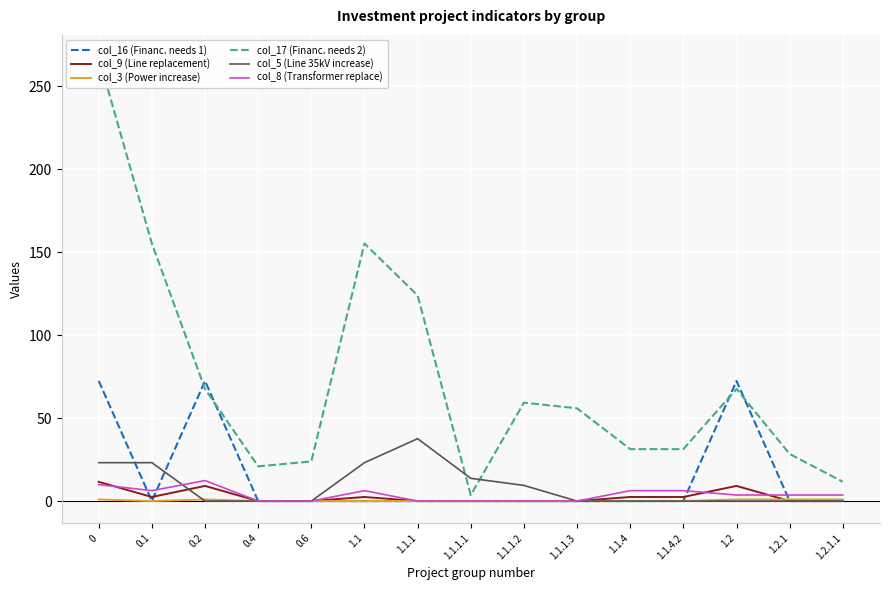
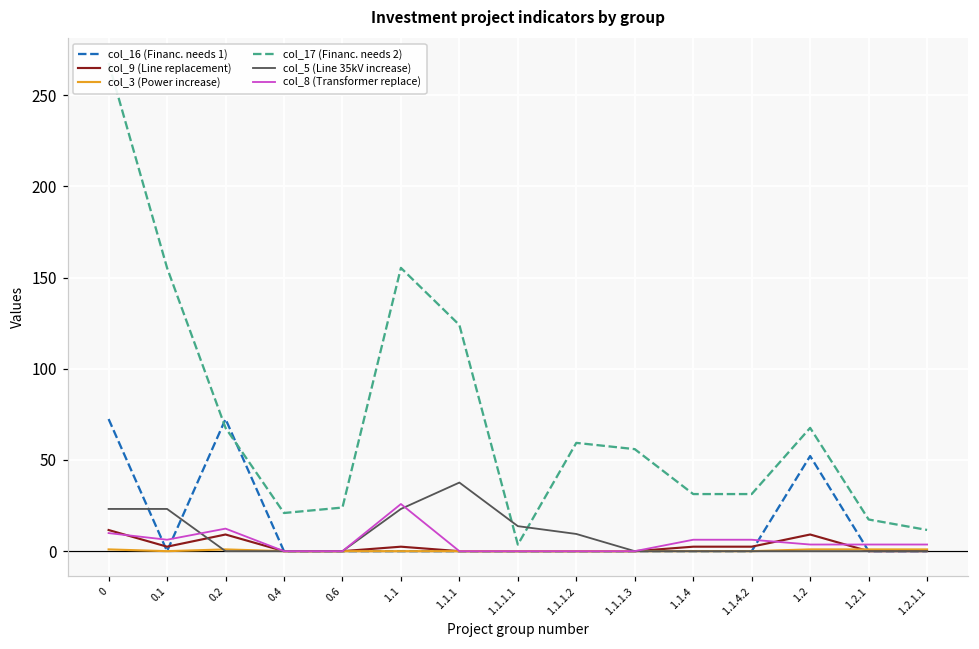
col_8 (Transformer replace), 1.1: 6 -> 26
col_16 (Financ. needs 1), 1.2: 72 -> 52
col_17 (Financ. needs 2), 1.2.1: 28 -> 17
